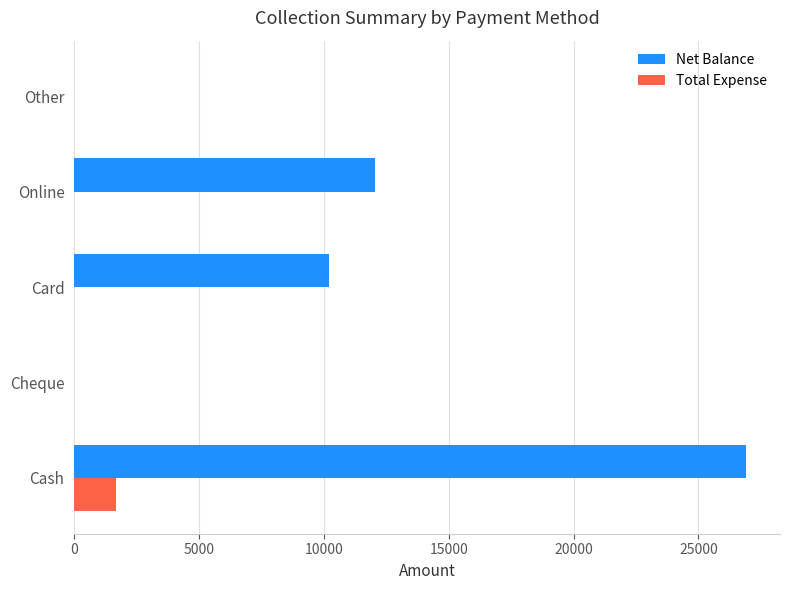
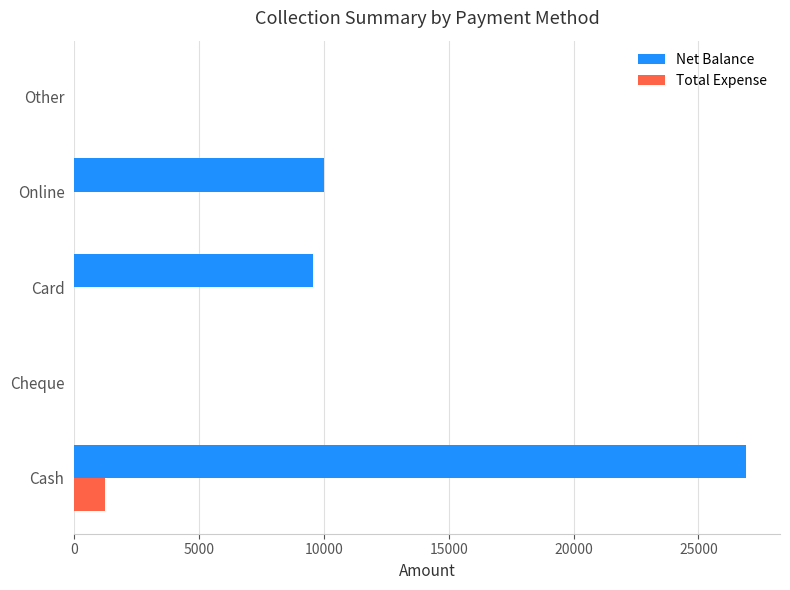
Net Balance, Online: 12100 -> 10000
Net Balance, Card: 10200 -> 9600
Total Expense, Cash: 1700 -> 1200
